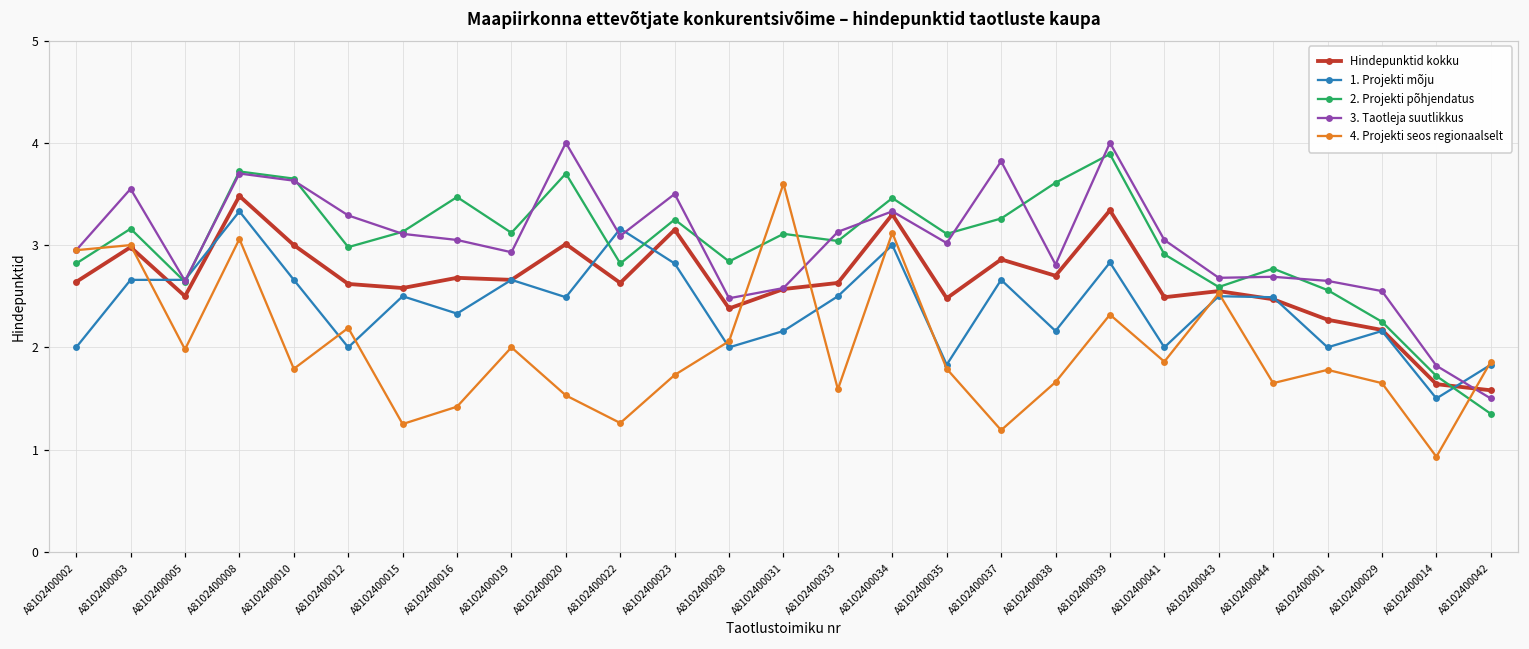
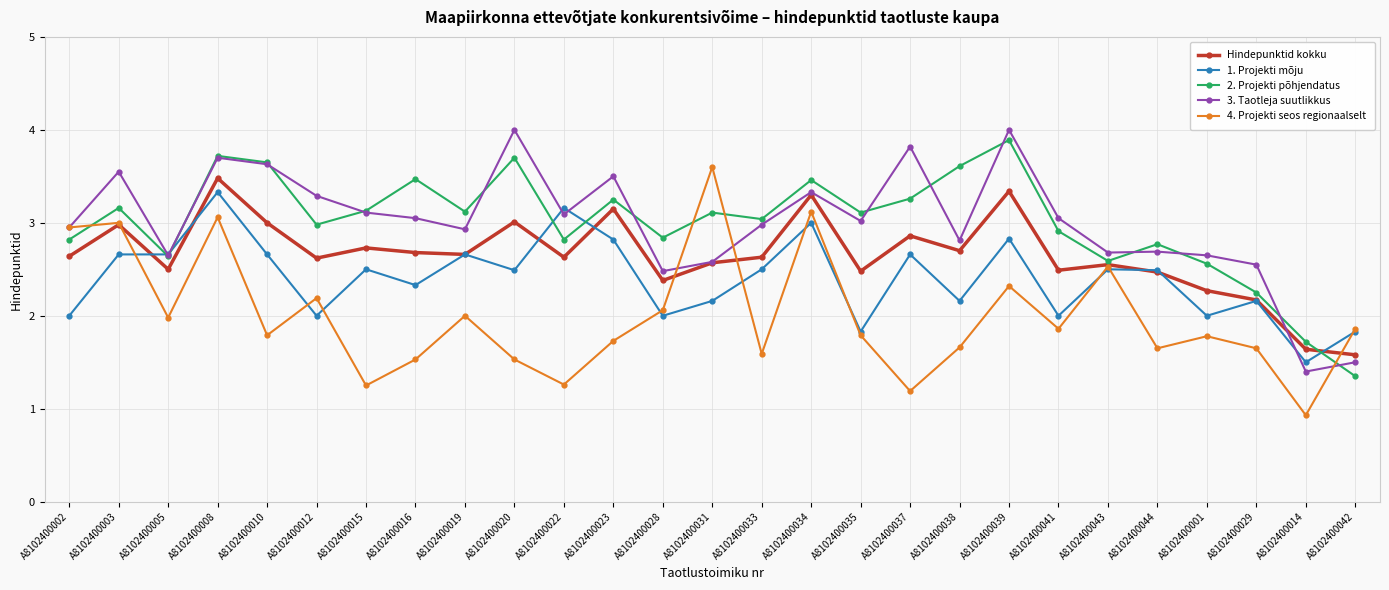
Hindepunktid kokku, A8102400015: 2.6 -> 2.7
4. Projekti seos regionaalselt, A8102400016: 1.4 -> 1.5
3. Taotleja suutlikkus, A8102400033: 3.1 -> 3.0
3. Taotleja suutlikkus, A8102400014: 1.8 -> 1.4
